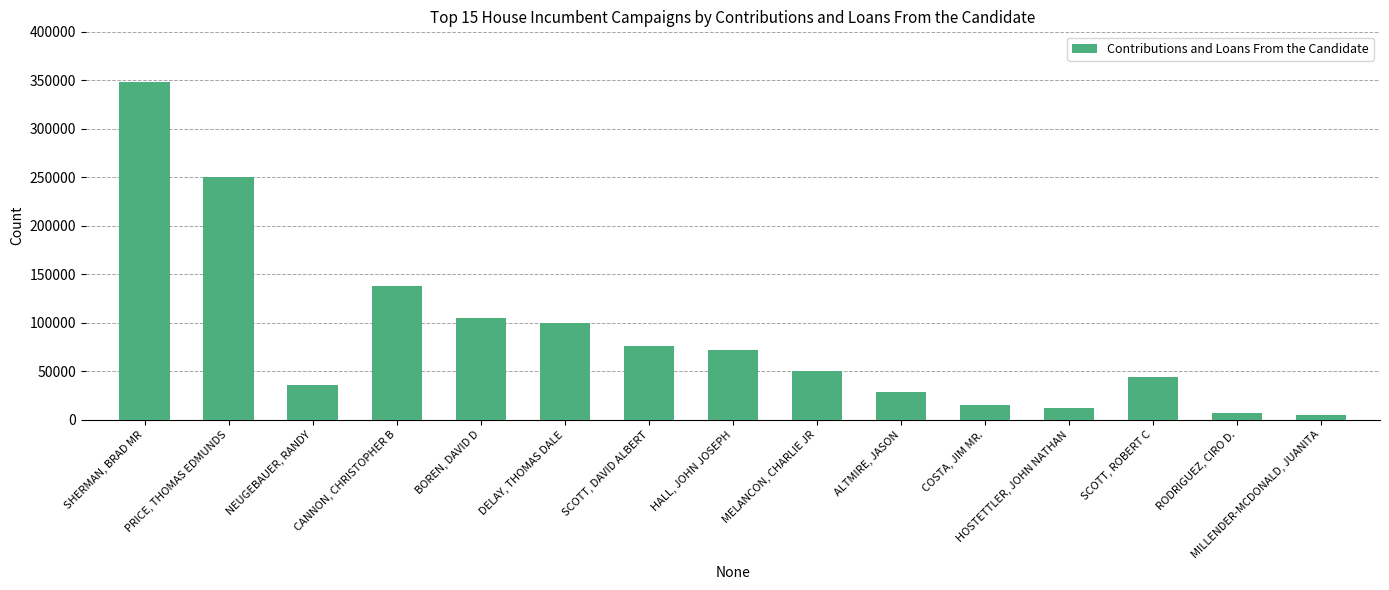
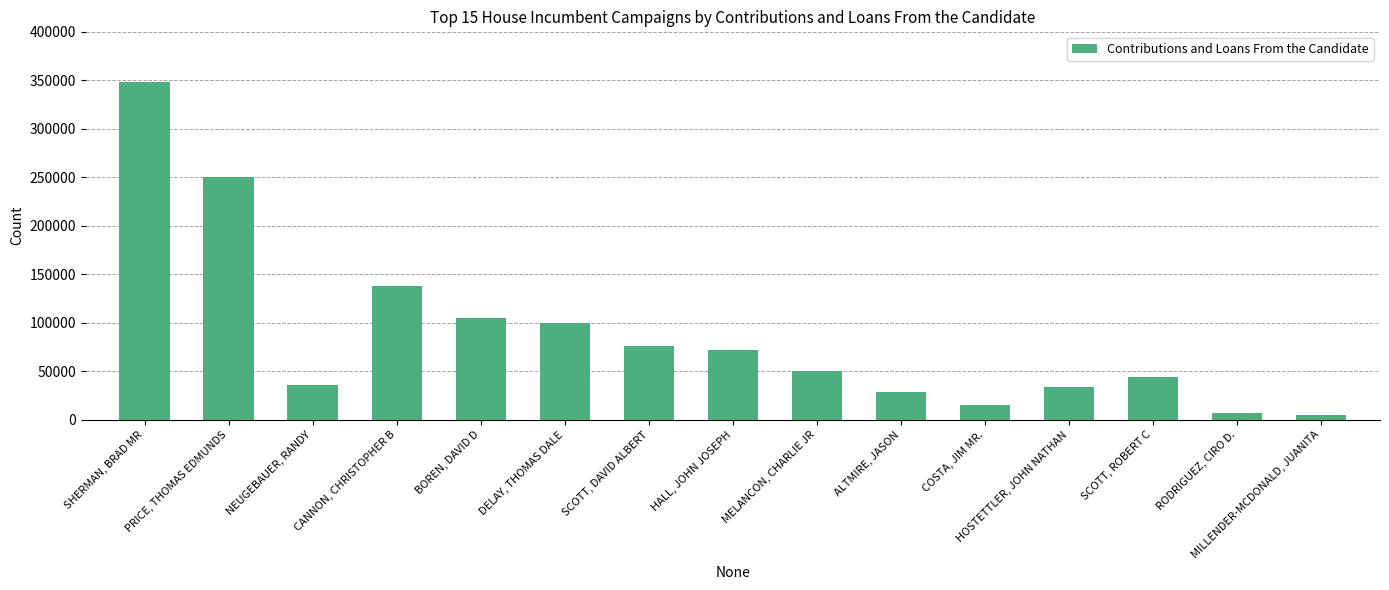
HOSTETTLER, JOHN NATHAN: 10000 -> 30000
